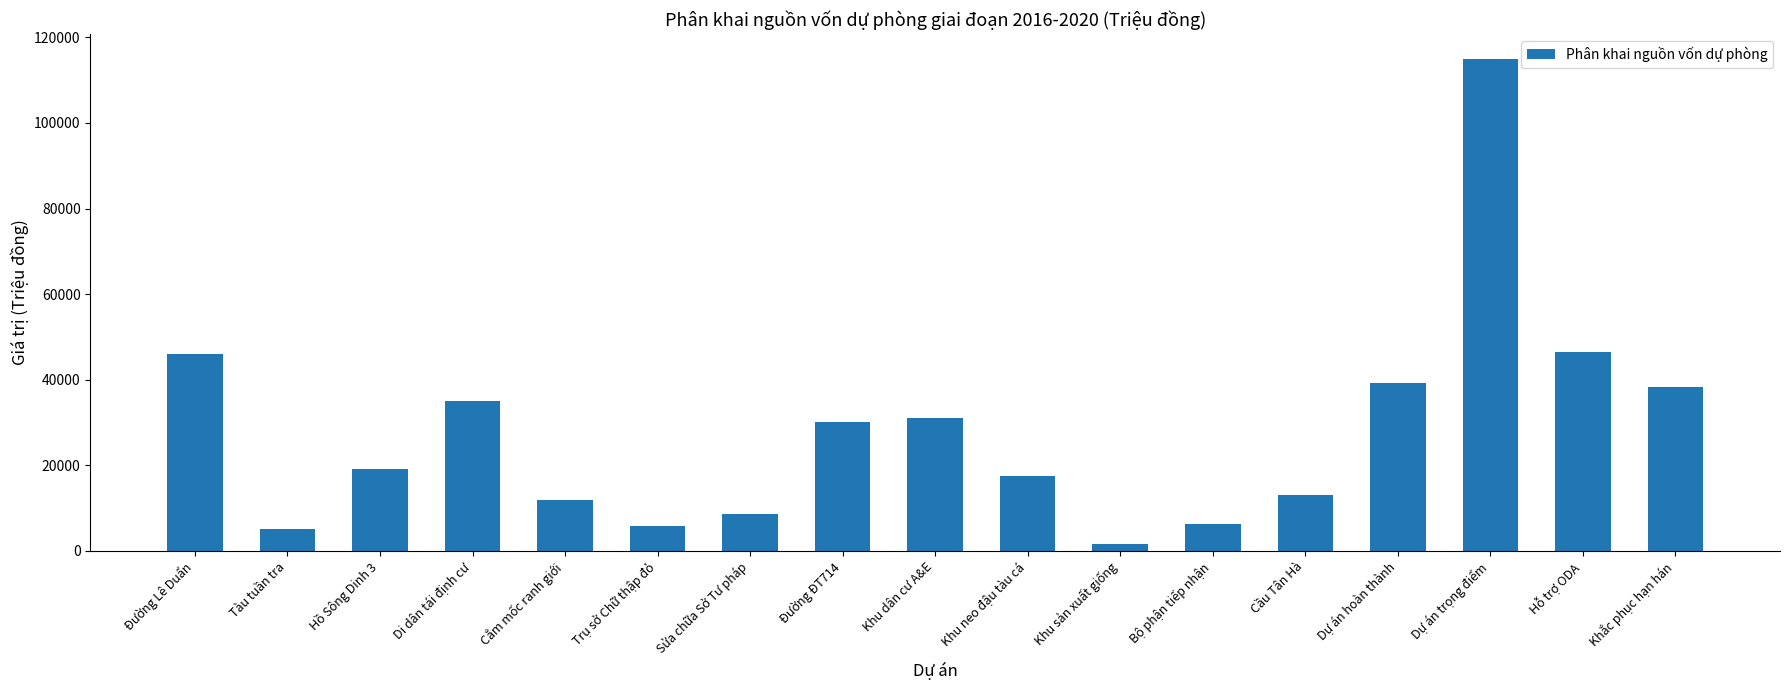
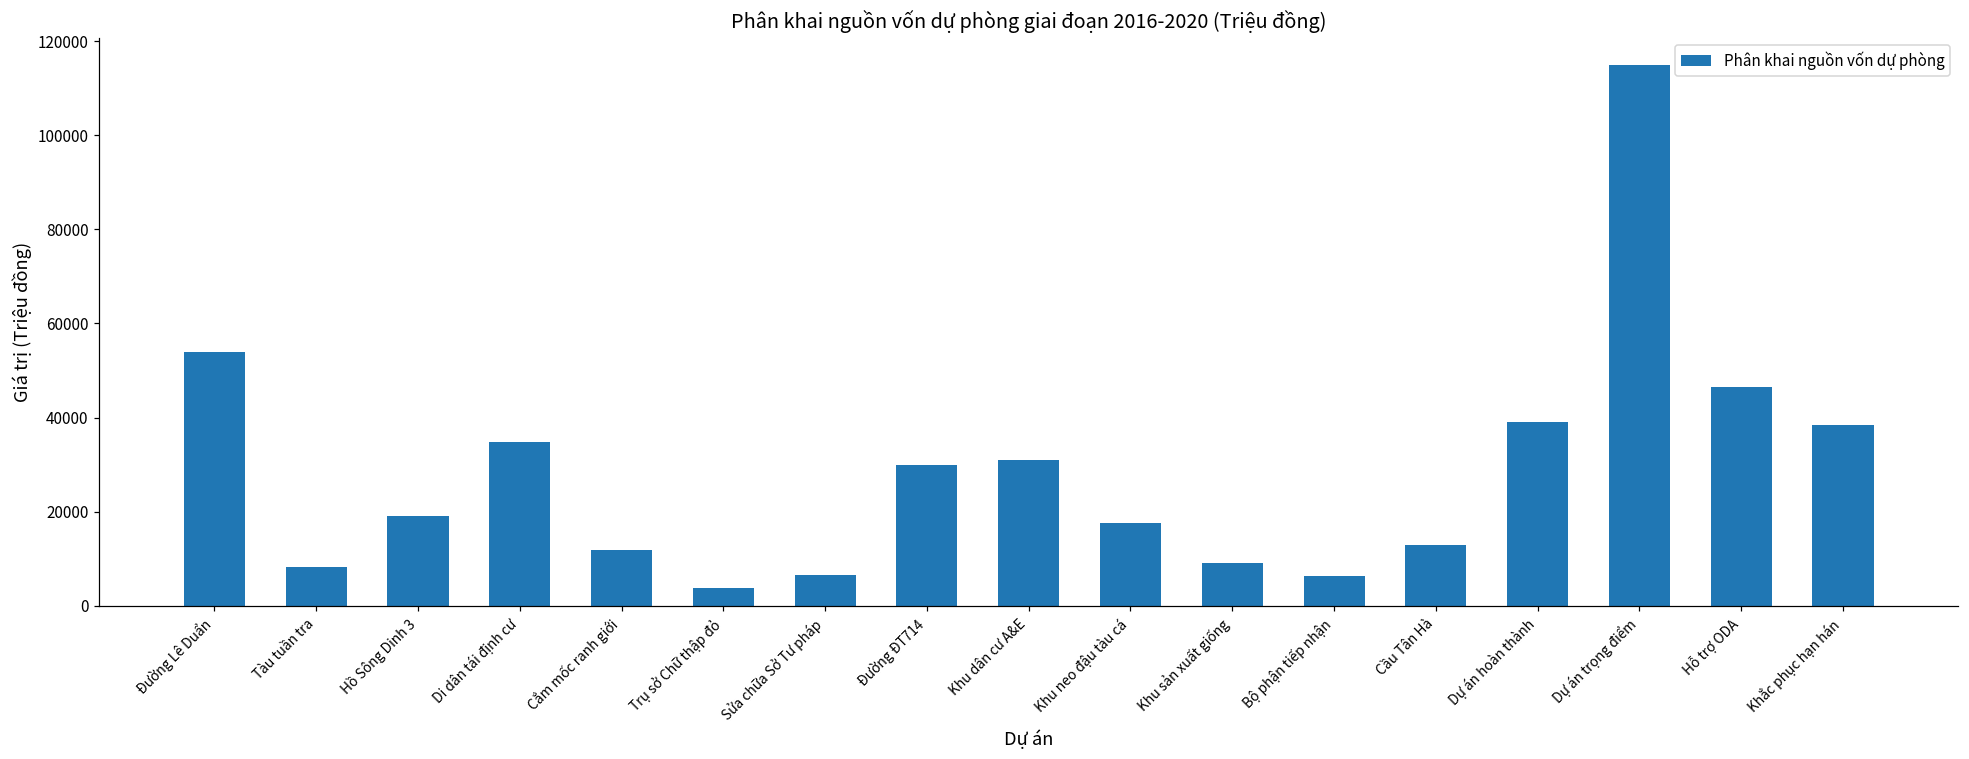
Đường Lê Duẩn: 46000 -> 54000
Tàu tuần tra: 5000 -> 8000
Trụ sở Chữ thập đỏ: 6000 -> 4000
Sửa chữa Sở Tư pháp: 9000 -> 7000
Khu sản xuất giống: 1000 -> 9000
